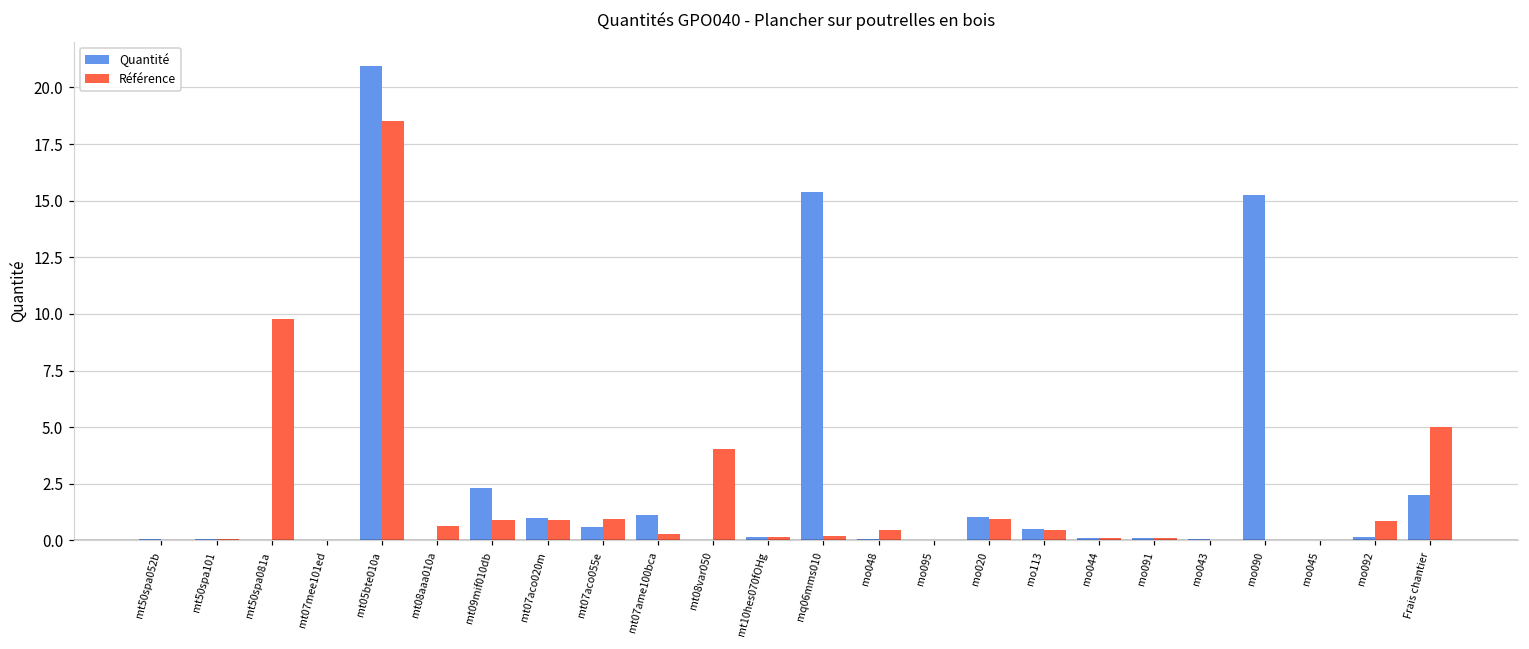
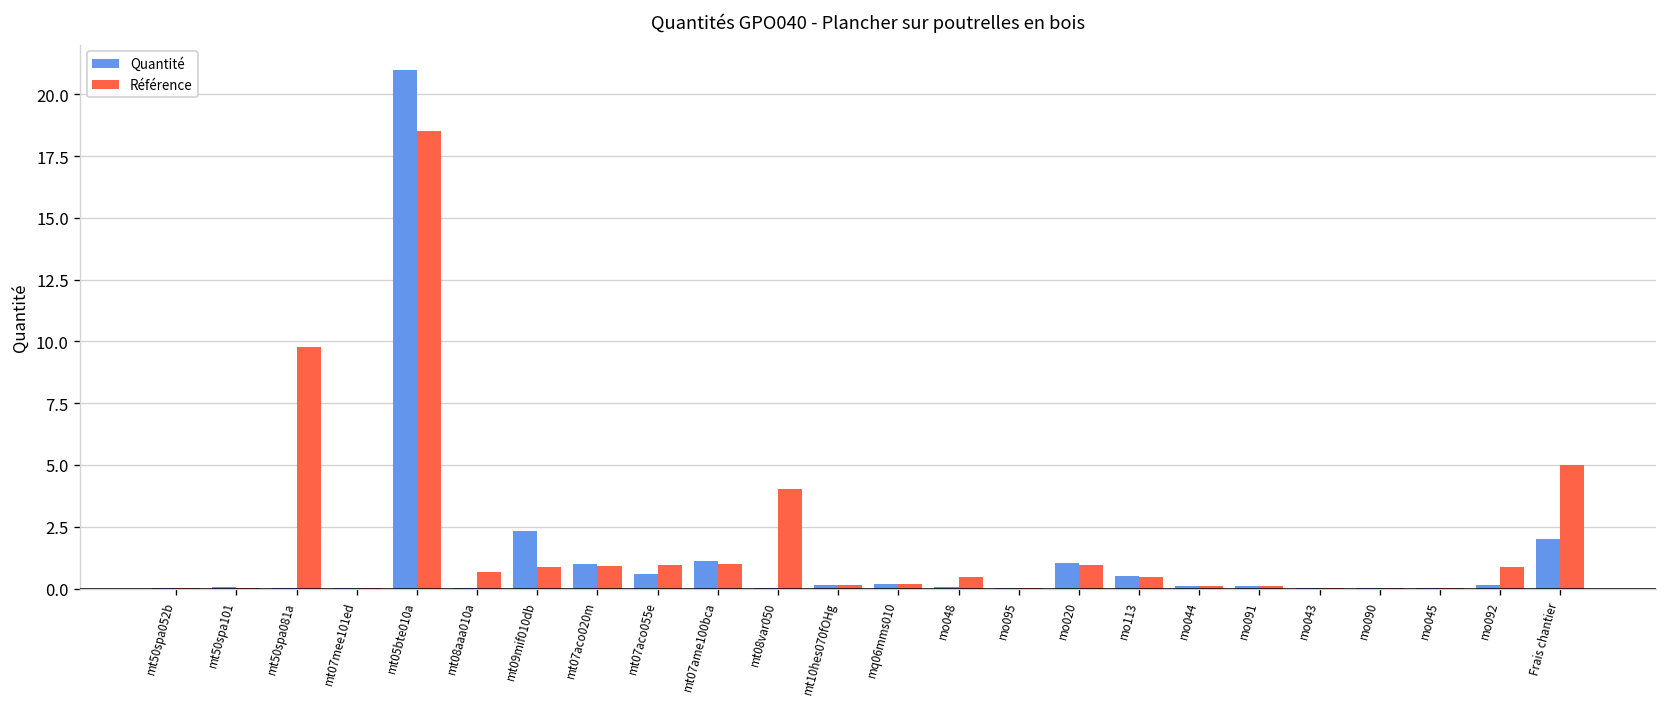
Référence, mt07ame100bca: 0.3 -> 1.0
Quantité, mq06mms010: 15.4 -> 0.2
Quantité, mo090: 15.3 -> 0.0
